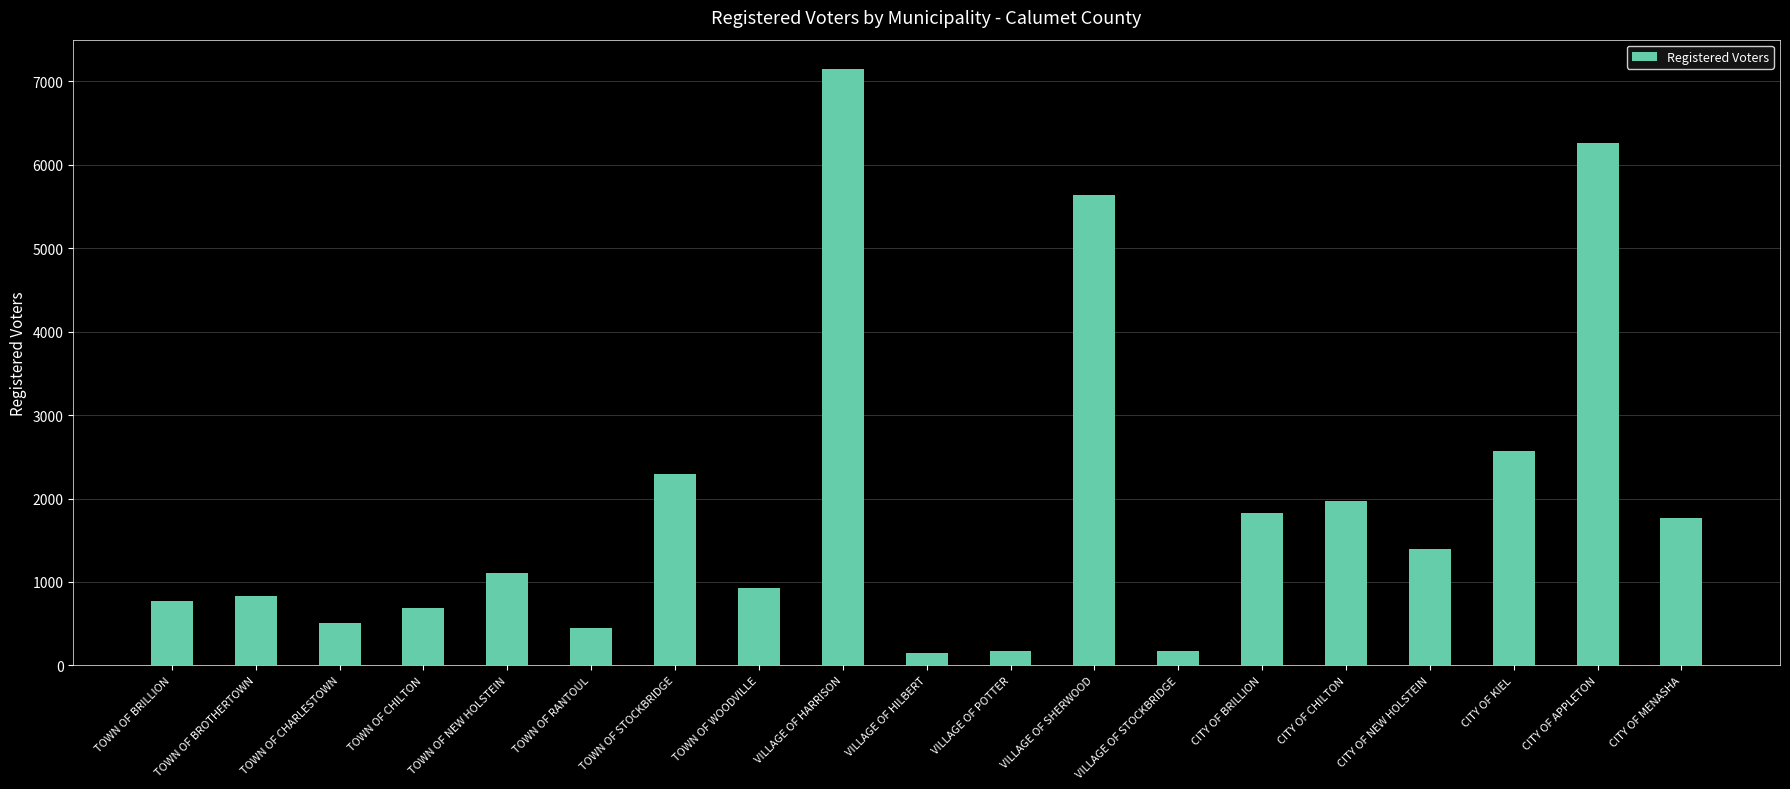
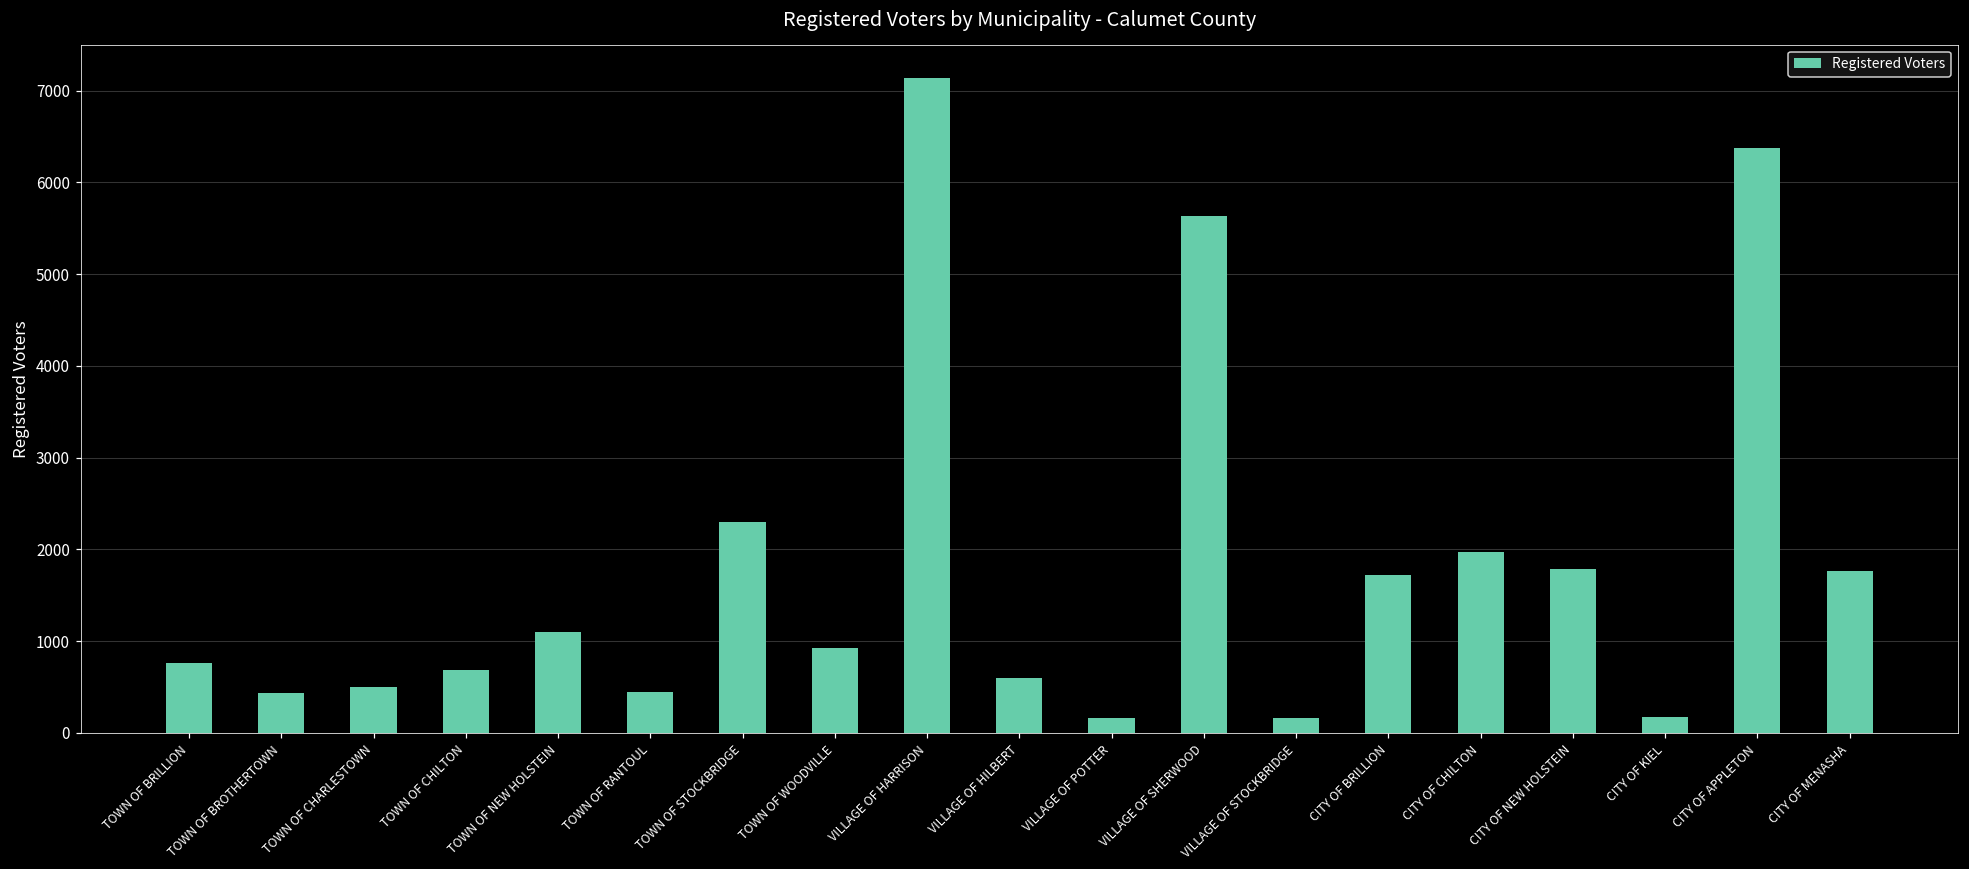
TOWN OF BROTHERTOWN: 800 -> 400
VILLAGE OF HILBERT: 200 -> 600
CITY OF BRILLION: 1800 -> 1700
CITY OF NEW HOLSTEIN: 1400 -> 1800
CITY OF KIEL: 2600 -> 200
CITY OF APPLETON: 6300 -> 6400
